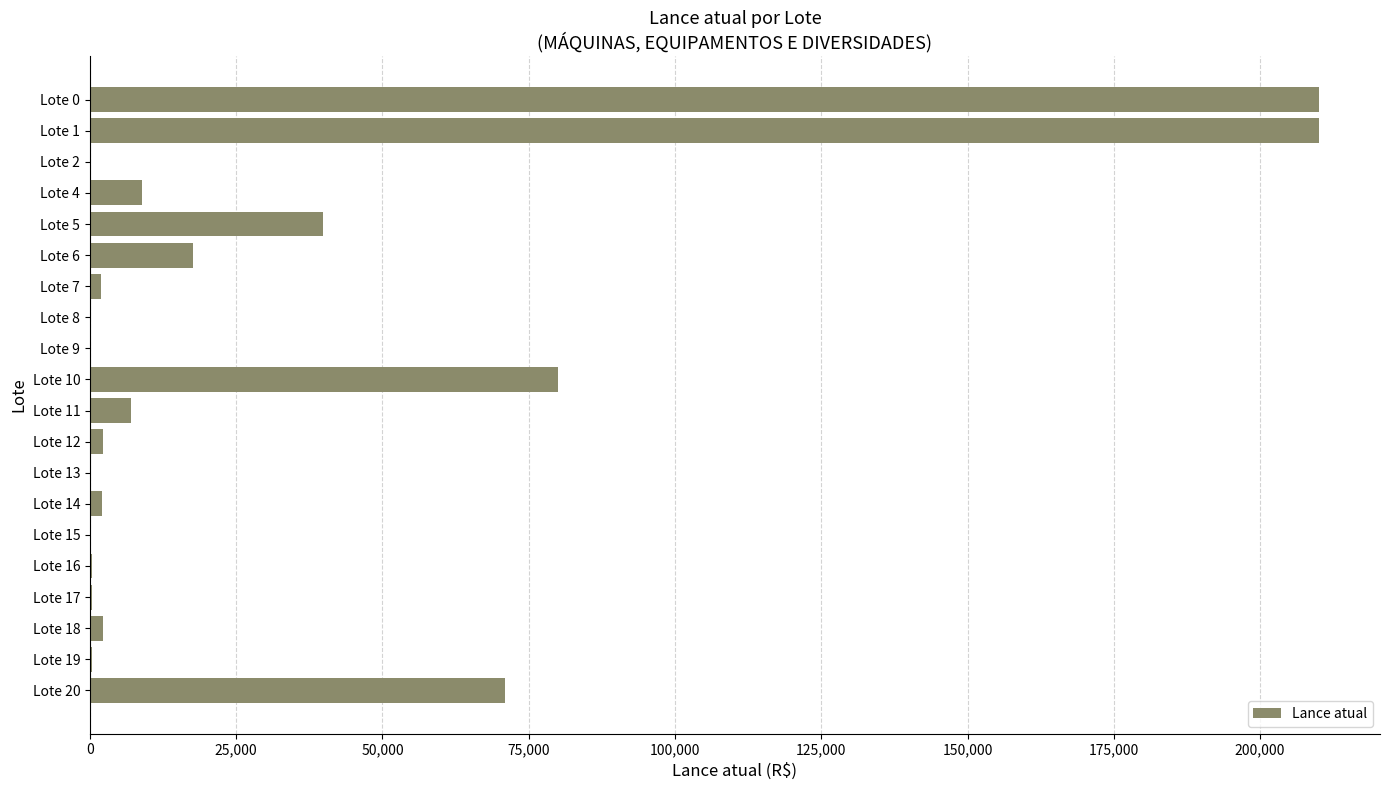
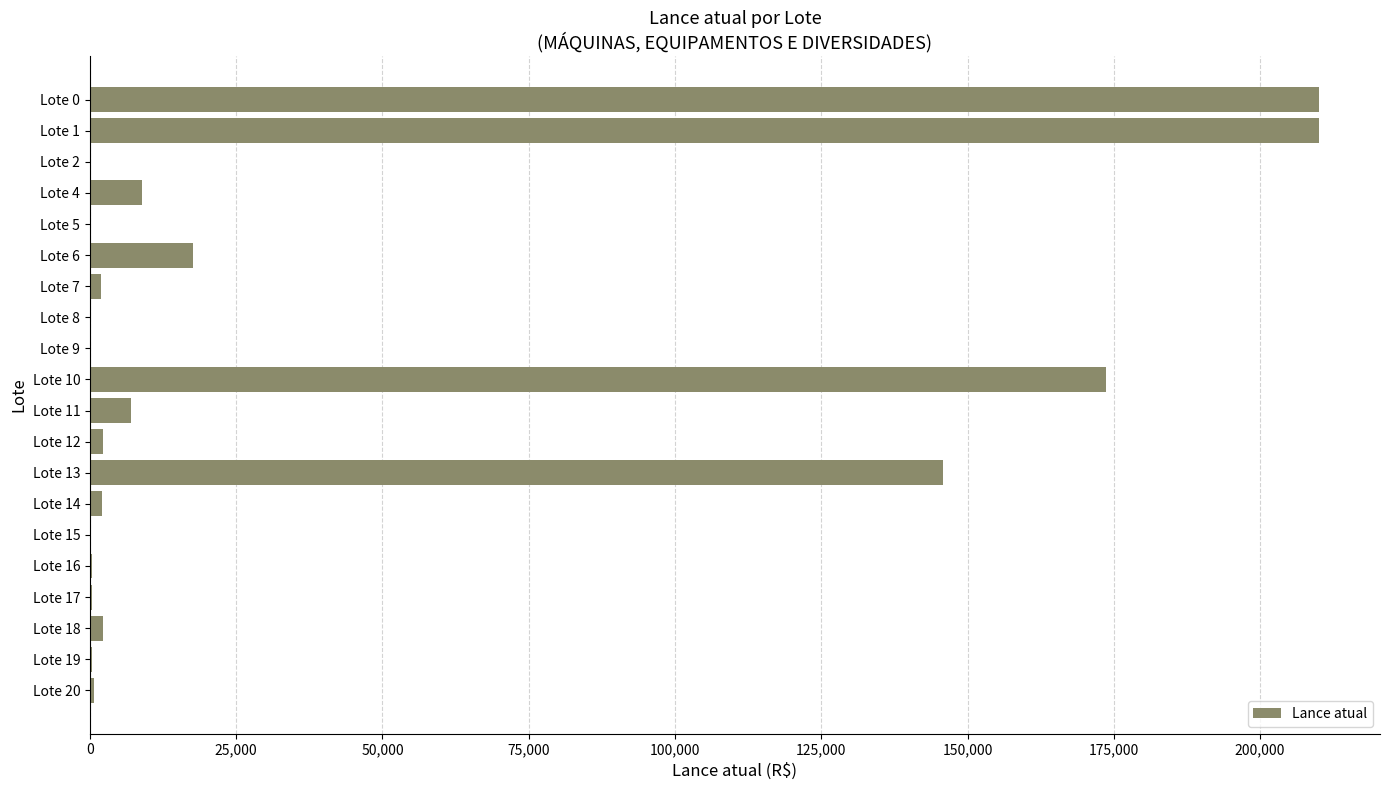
Lote 5: 40,000 -> 0
Lote 10: 80,000 -> 174,000
Lote 13: 0 -> 146,000
Lote 20: 71,000 -> 1,000
